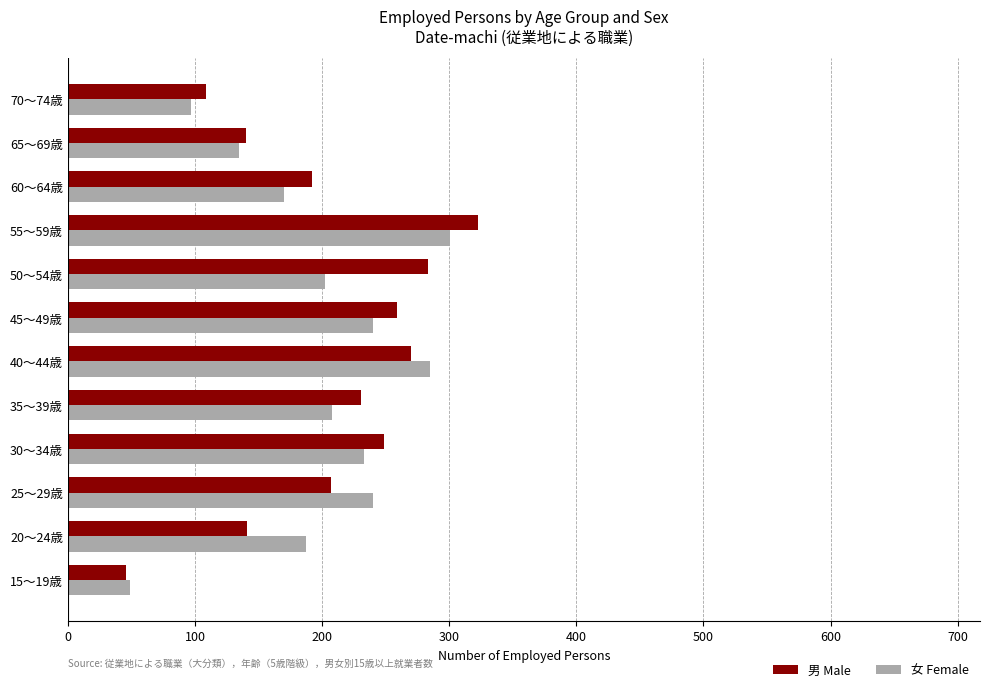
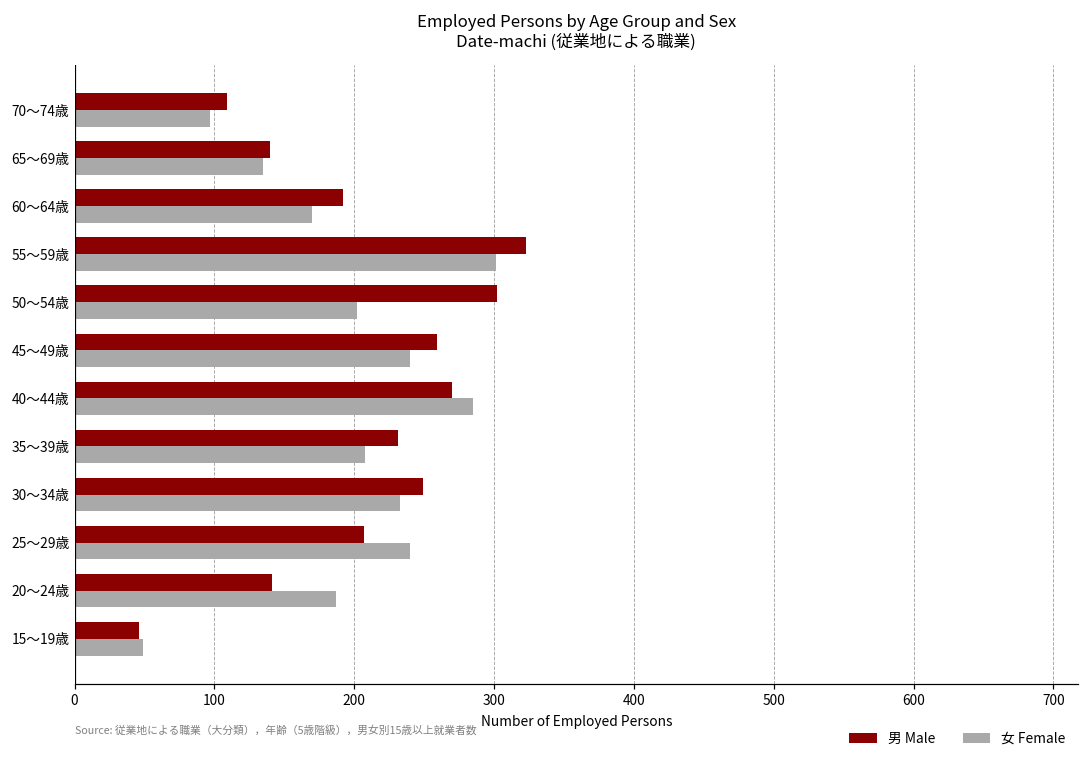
男 Male, 50～54歳: 283 -> 302
